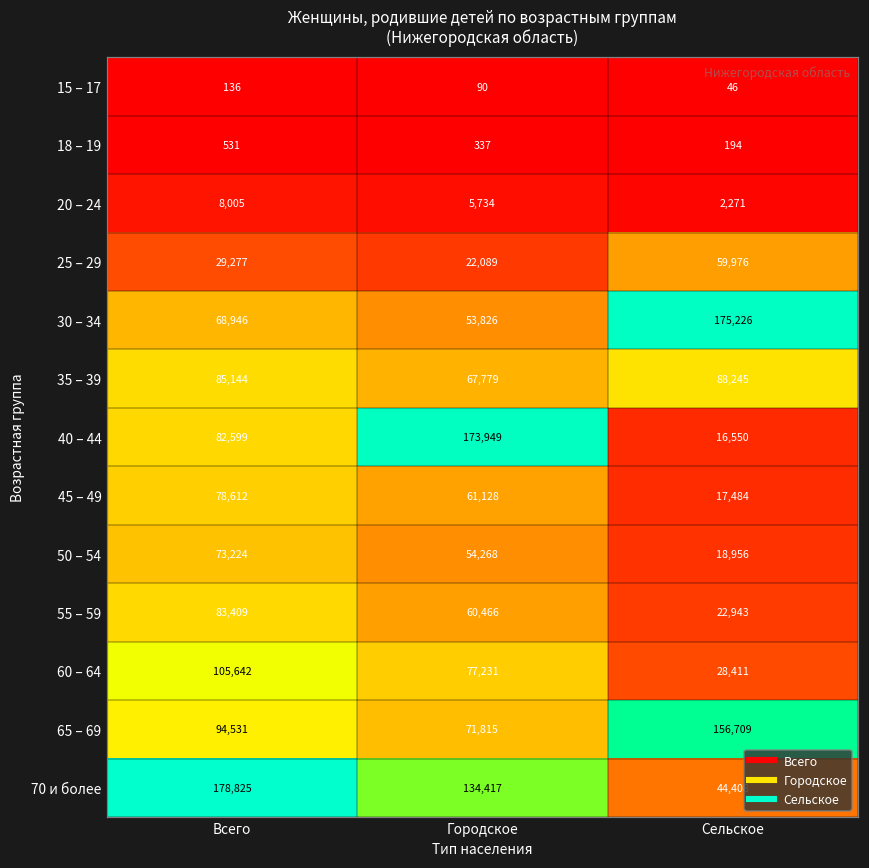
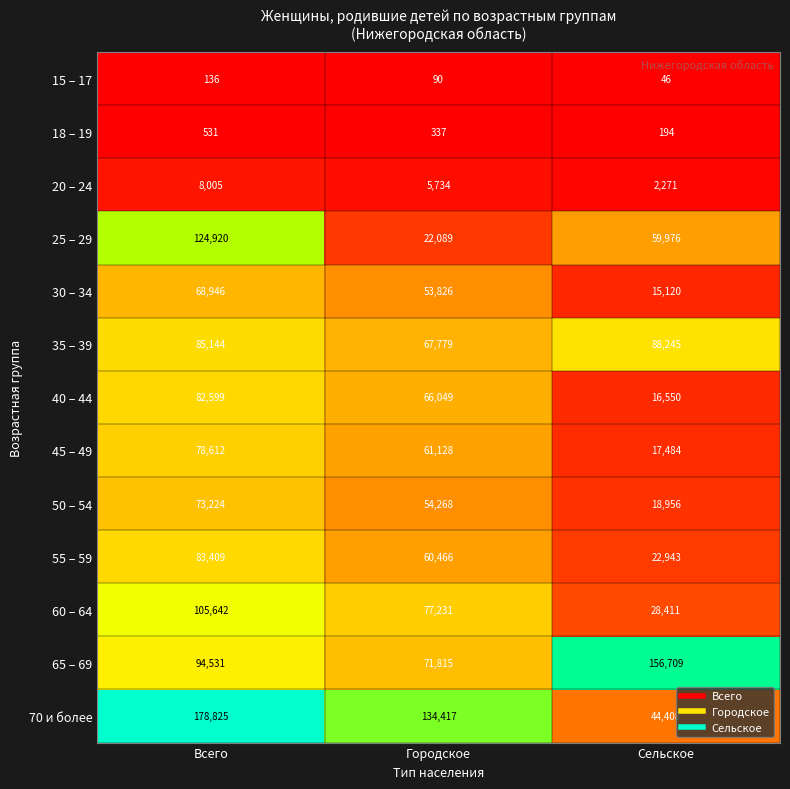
25 – 29, Всего: 29,277 -> 124,920
30 – 34, Сельское: 175,226 -> 15,120
40 – 44, Городское: 173,949 -> 66,049
